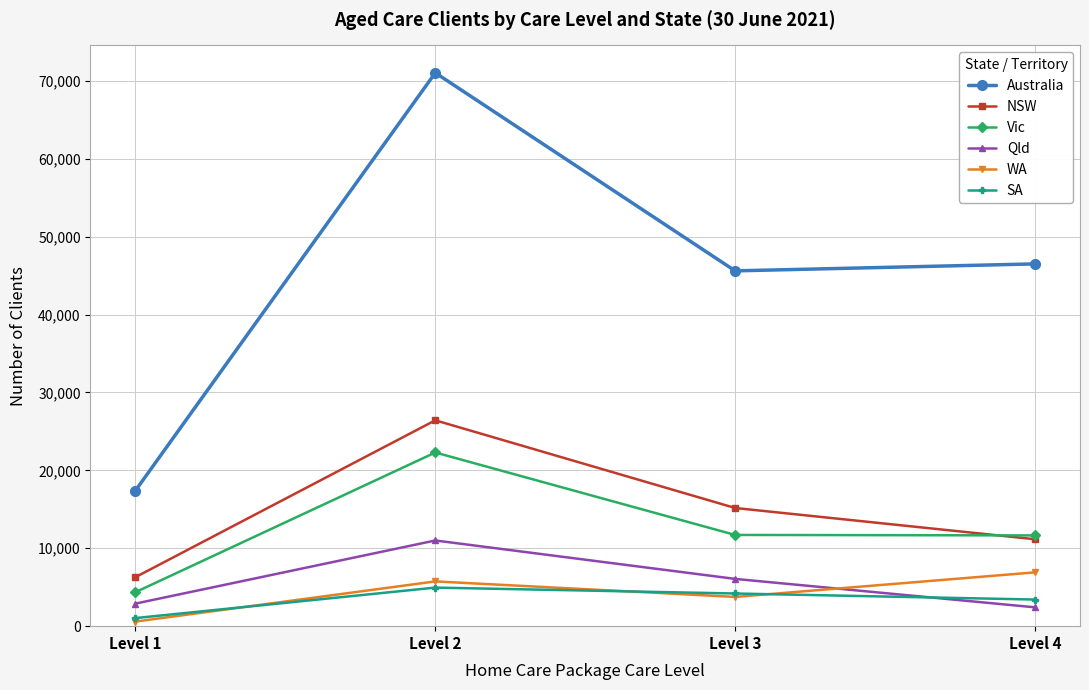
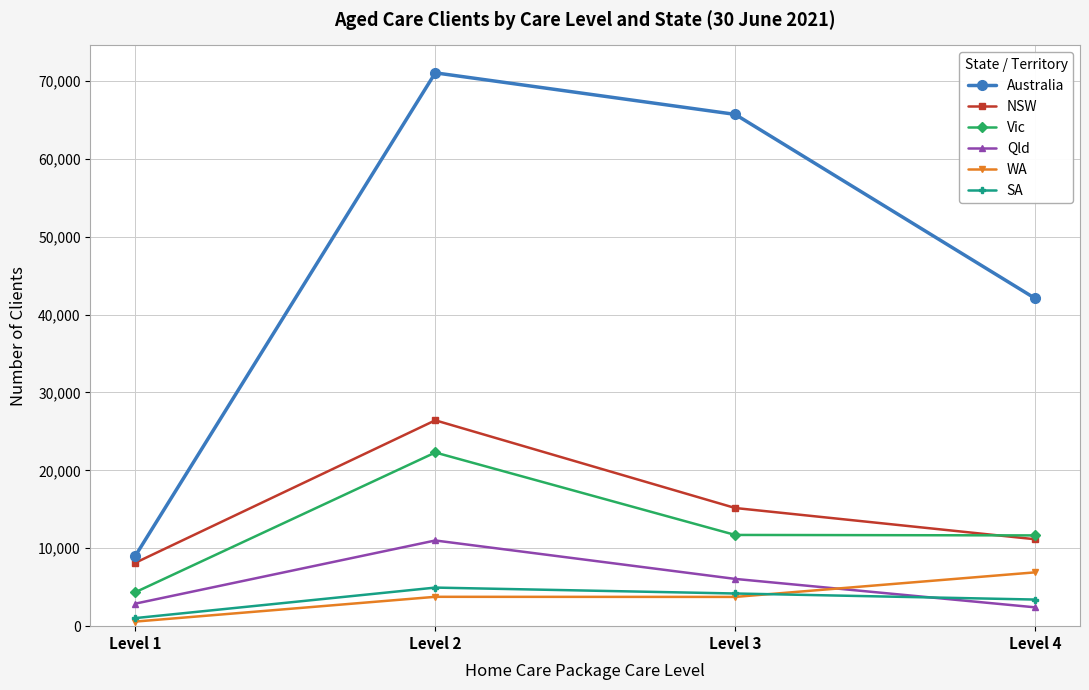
Australia, Level 1: 17,000 -> 9,000
NSW, Level 1: 6,000 -> 8,000
WA, Level 2: 6,000 -> 4,000
Australia, Level 3: 46,000 -> 66,000
Australia, Level 4: 46,000 -> 42,000
